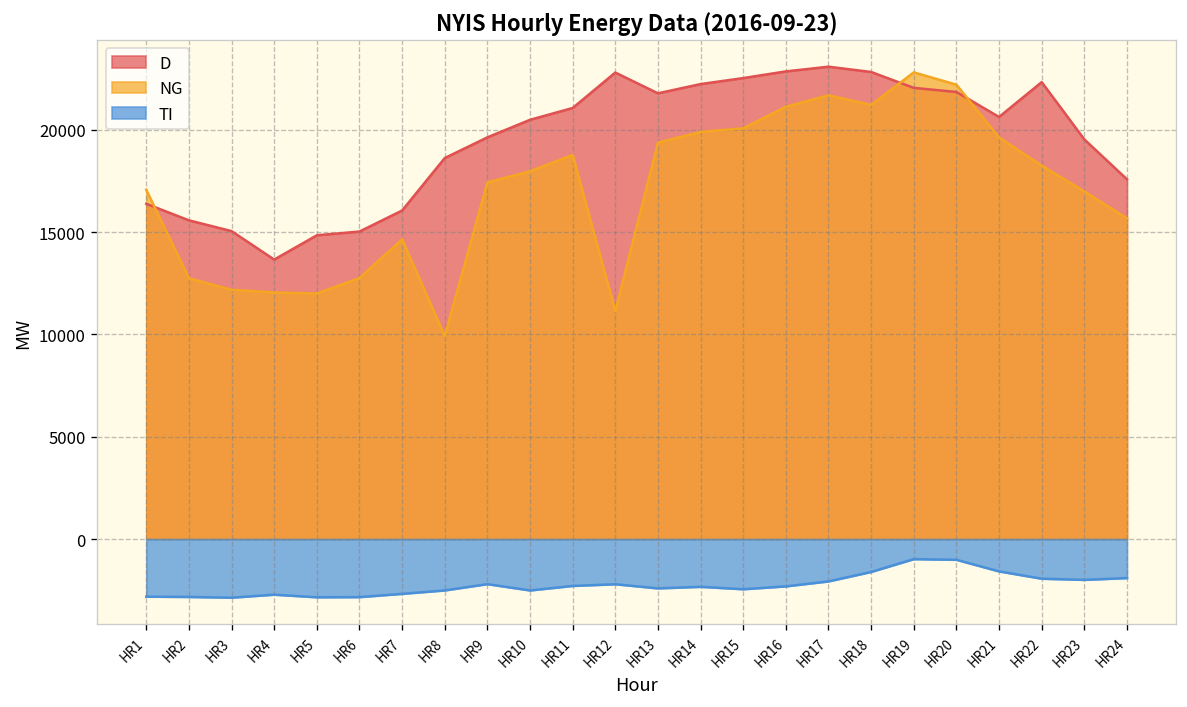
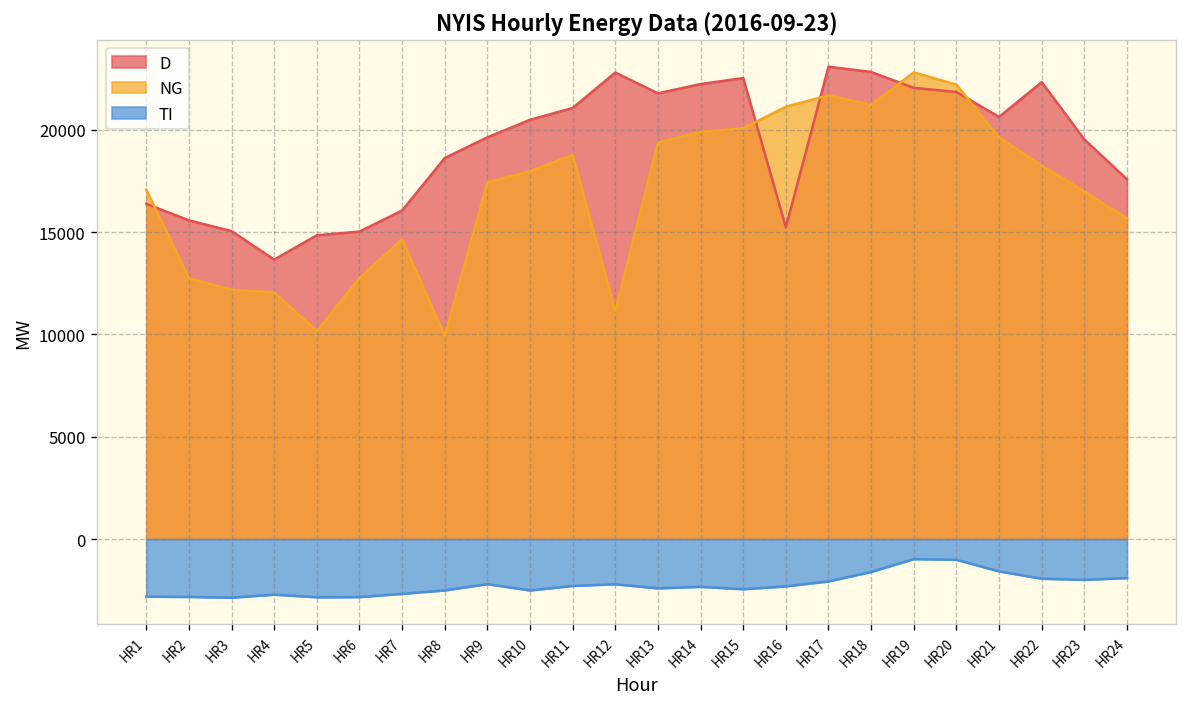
NG, HR5: 12000 -> 10200
D, HR16: 22900 -> 15200
